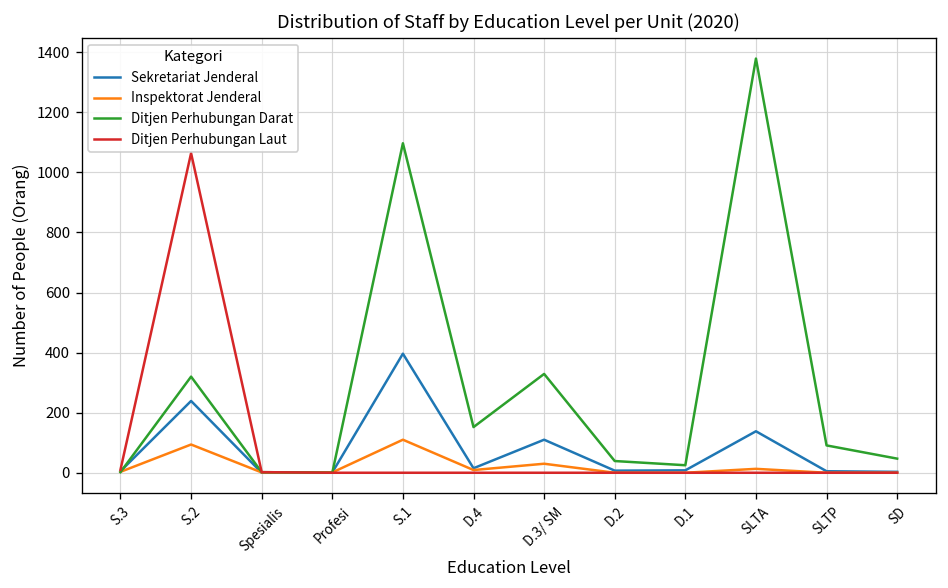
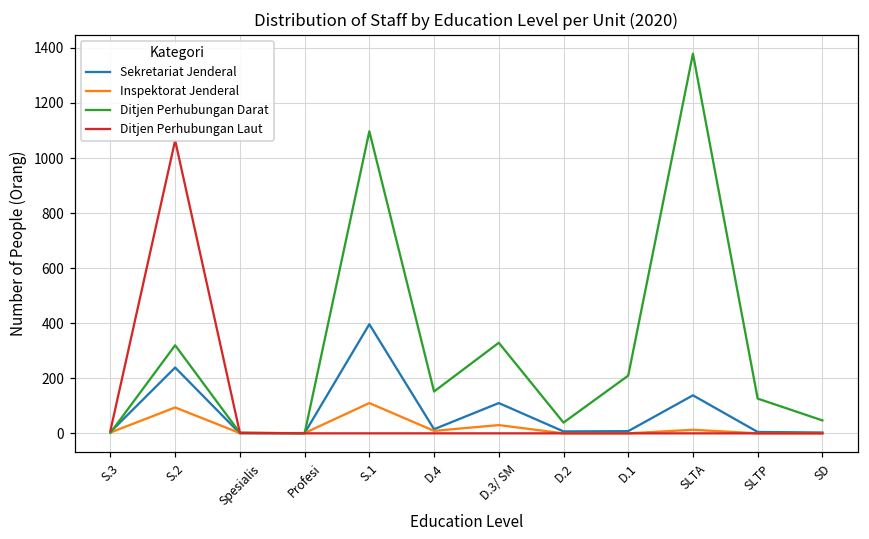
Ditjen Perhubungan Darat, D.1: 30 -> 210
Ditjen Perhubungan Darat, SLTP: 90 -> 130
